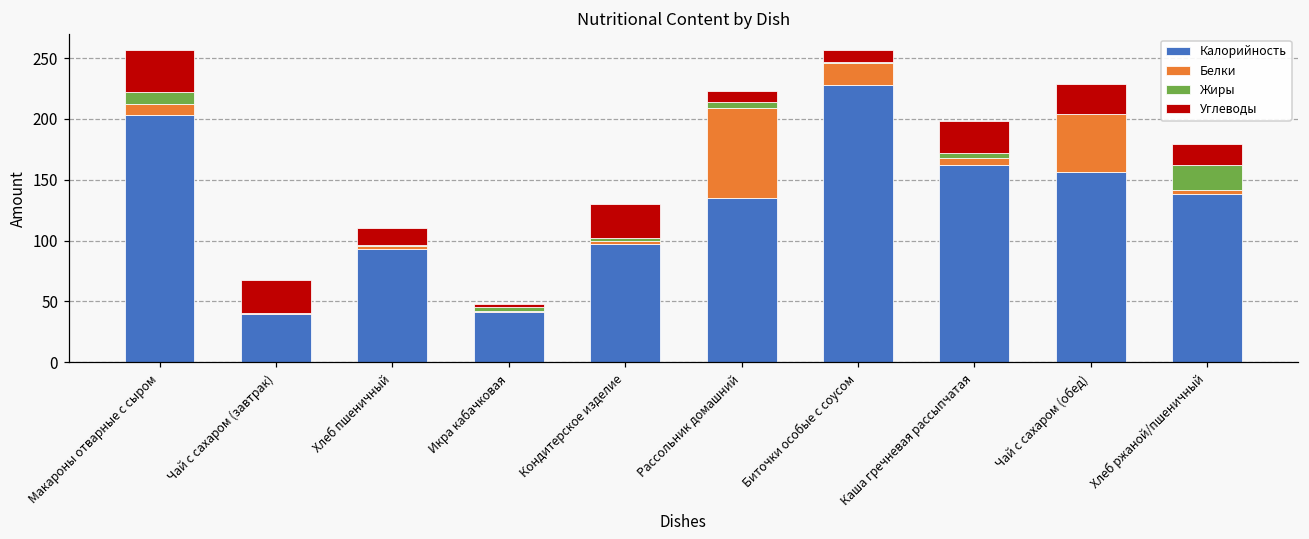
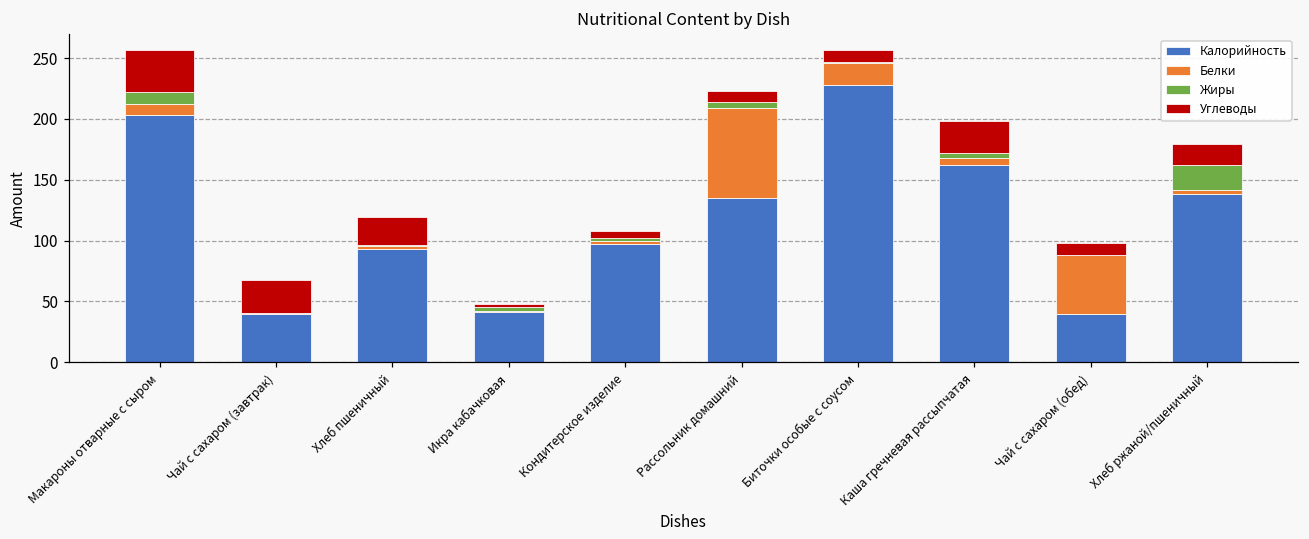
Углеводы, Хлеб пшеничный: 15 -> 23
Углеводы, Кондитерское изделие: 28 -> 6
Калорийность, Чай с сахаром (обед): 156 -> 40
Углеводы, Чай с сахаром (обед): 24 -> 10
